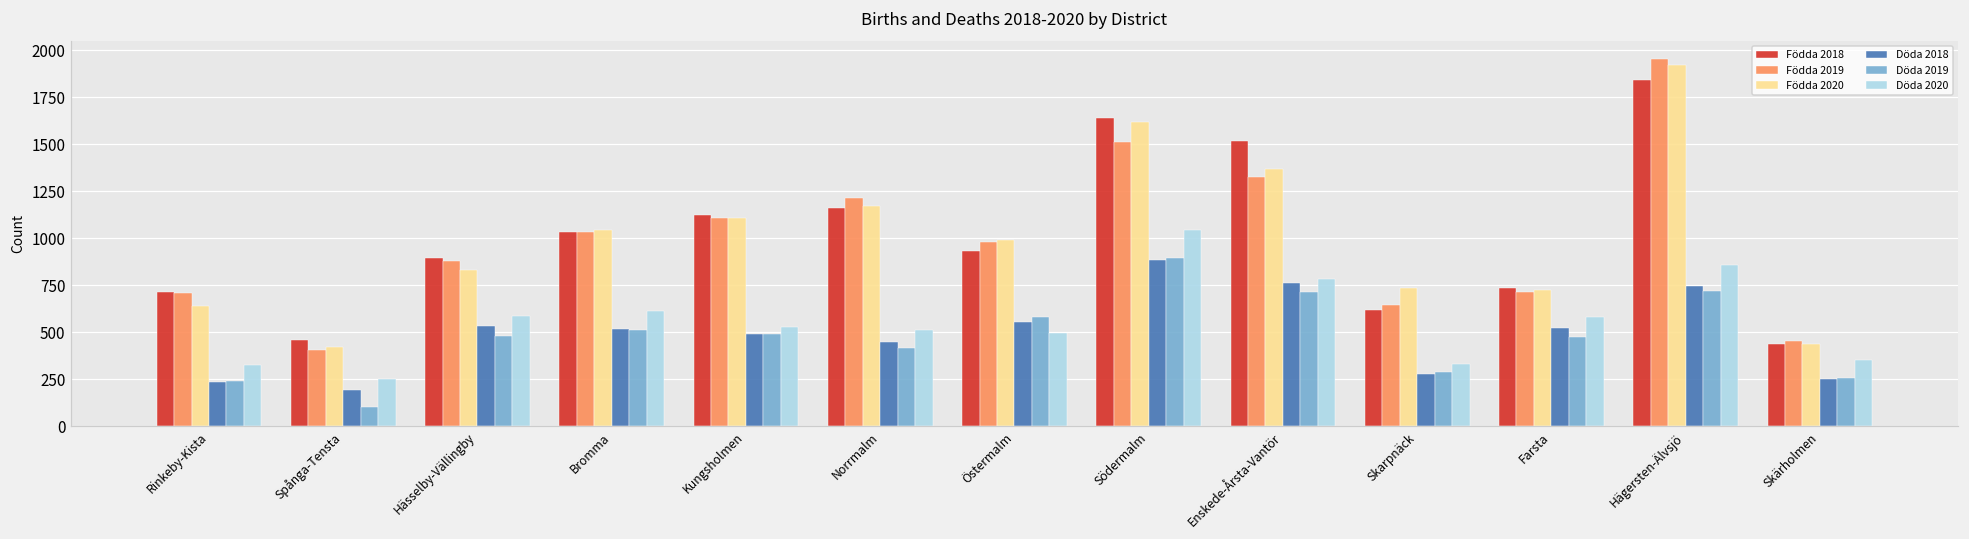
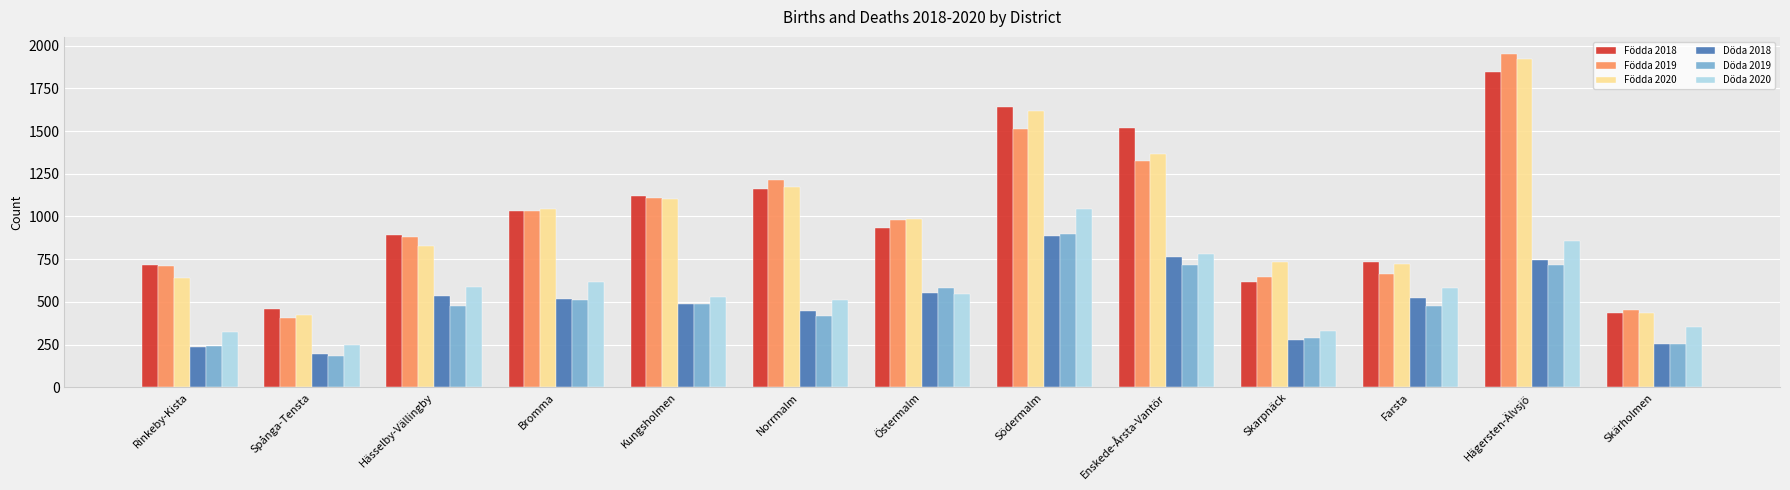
Döda 2019, Spånga-Tensta: 100 -> 180
Döda 2020, Östermalm: 500 -> 550
Födda 2019, Farsta: 710 -> 660
